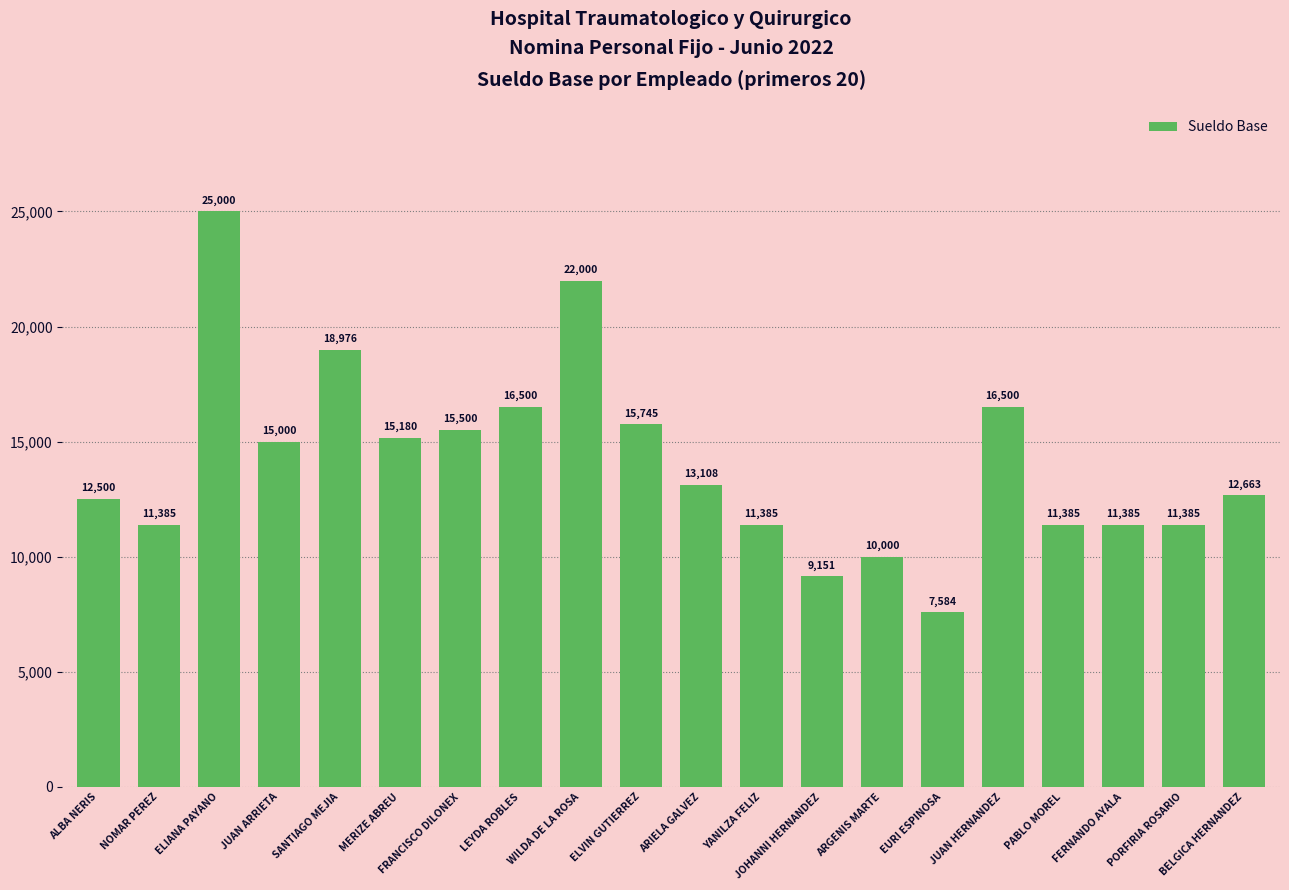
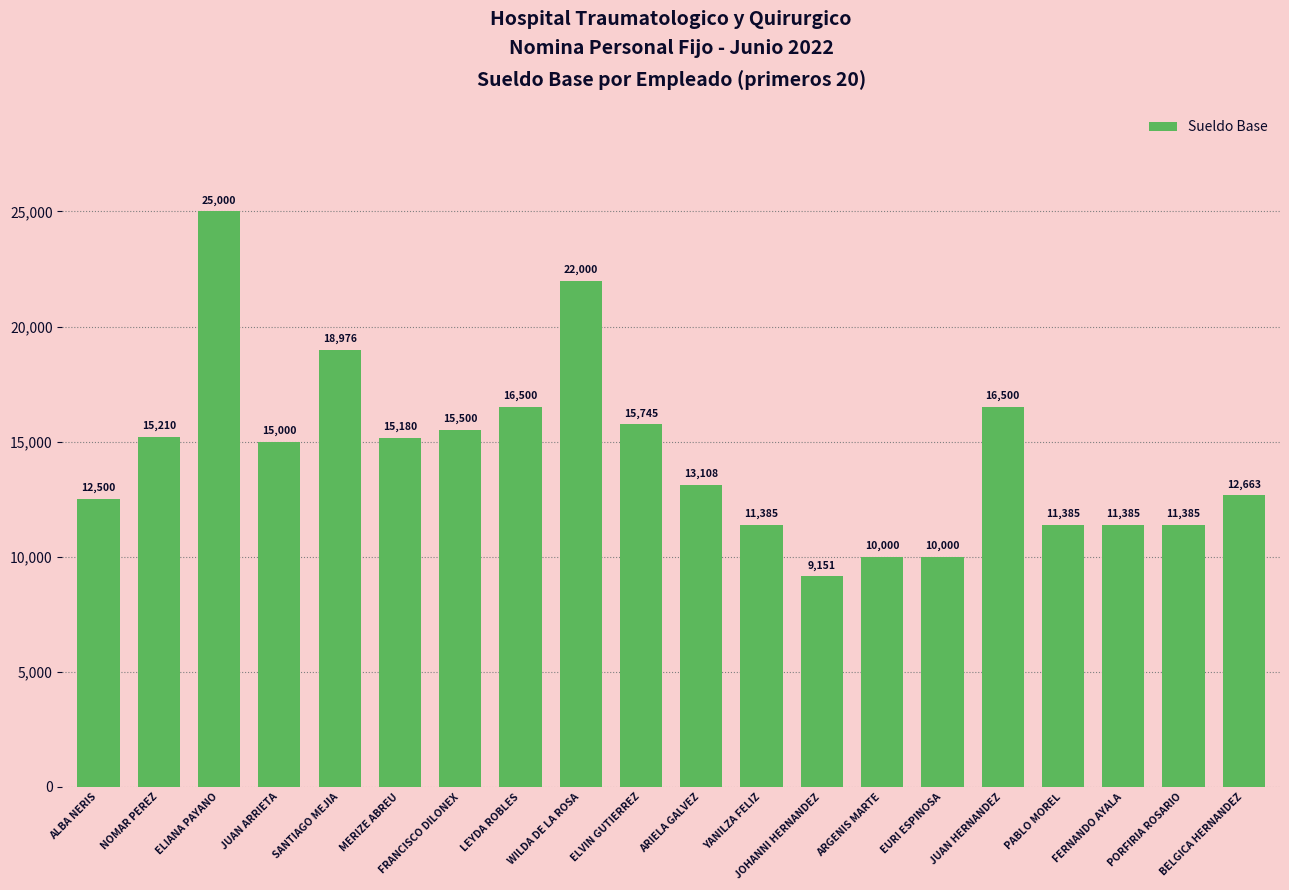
NOMAR PEREZ: 11,385 -> 15,210
EURI ESPINOSA: 7,584 -> 10,000
